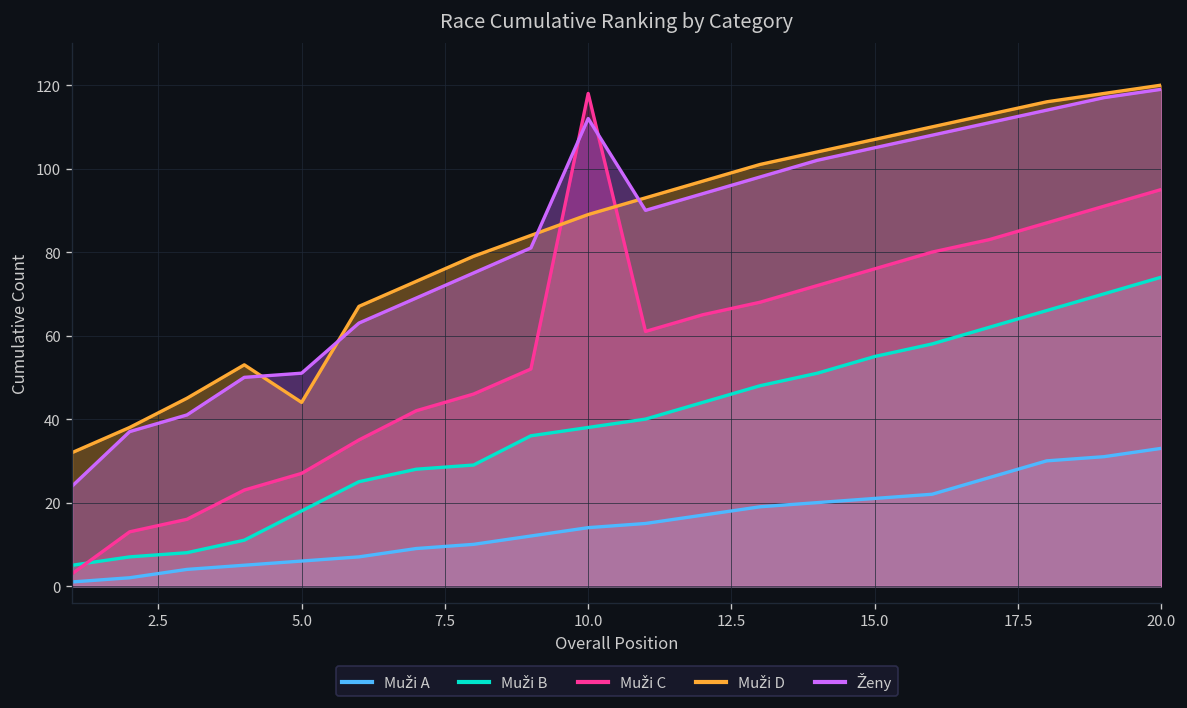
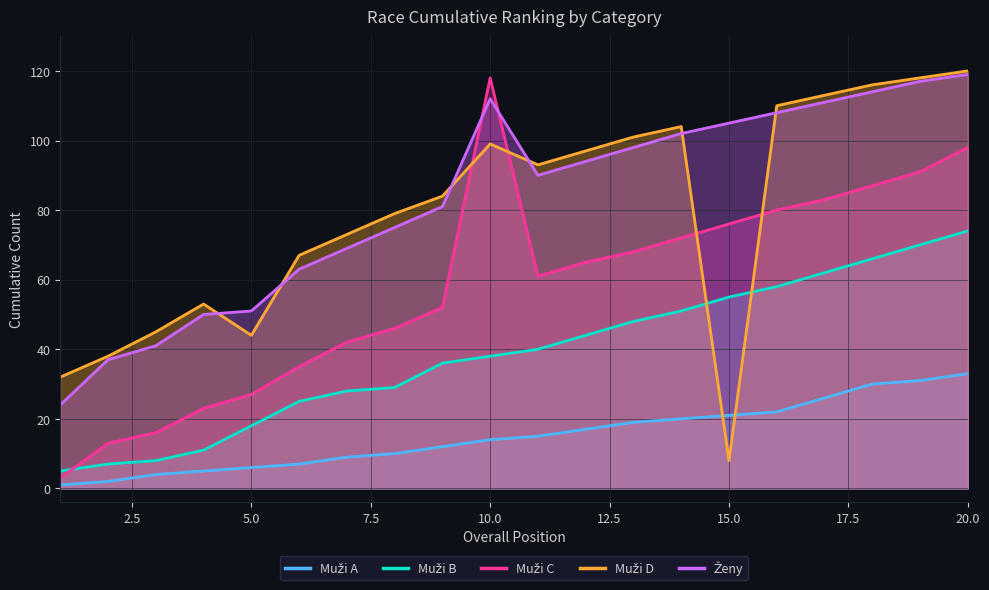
Muži D, 10.0: 89 -> 99
Muži D, 15.0: 107 -> 8
Muži C, 20.0: 95 -> 98
